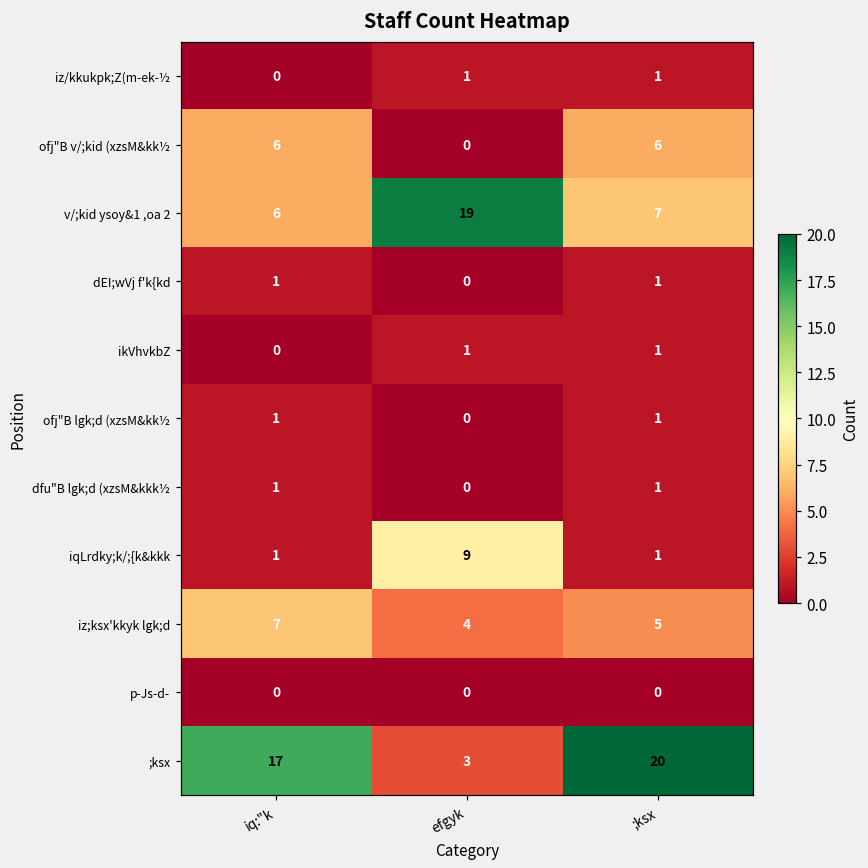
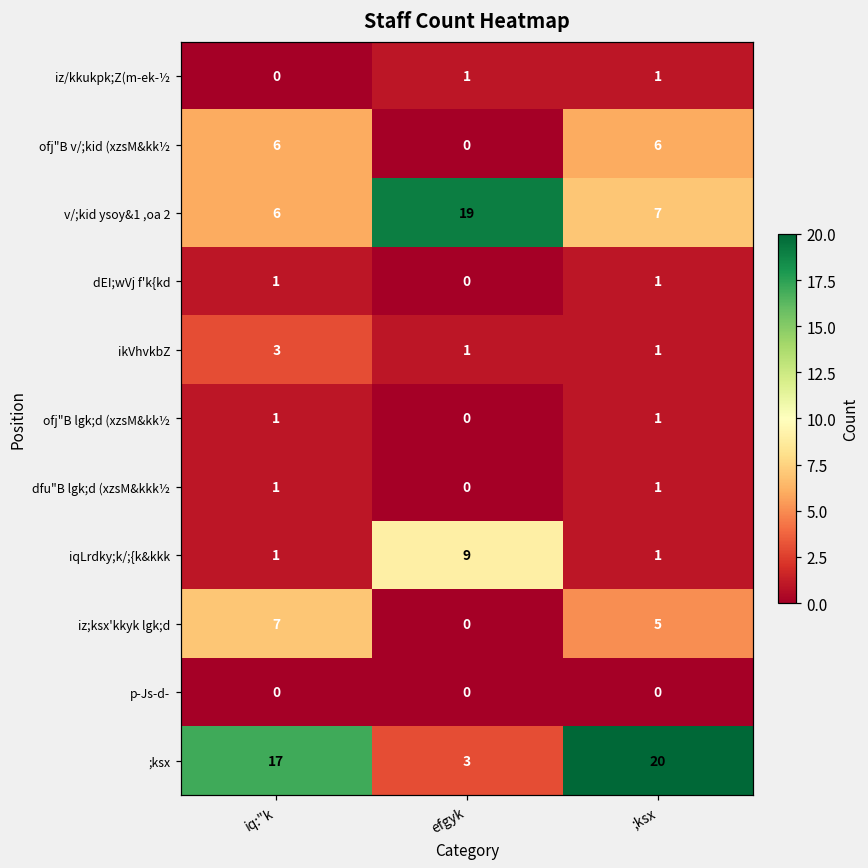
ikVhvkbZ, iq:"k: 0 -> 3
iz;ksx'kkyk lgk;d, efgyk: 4 -> 0
